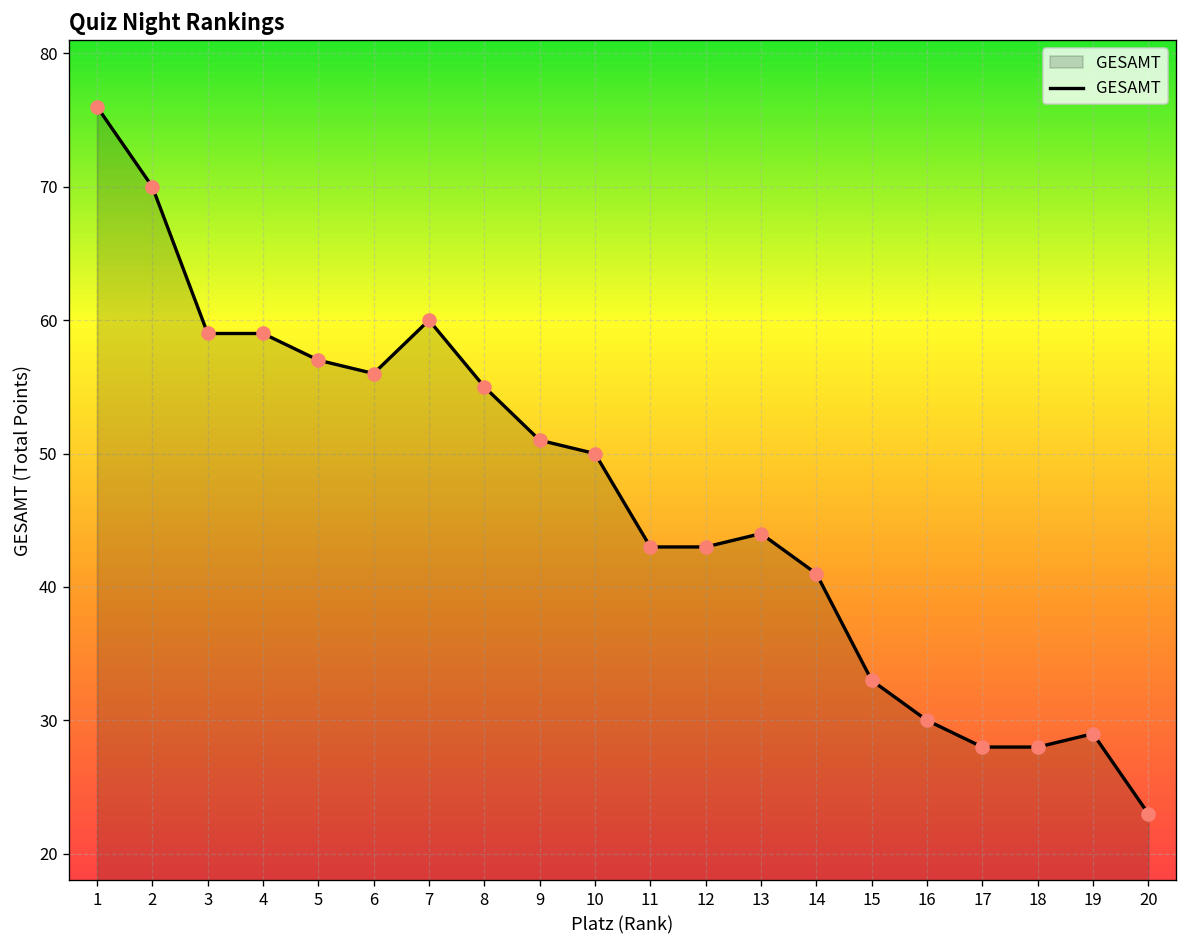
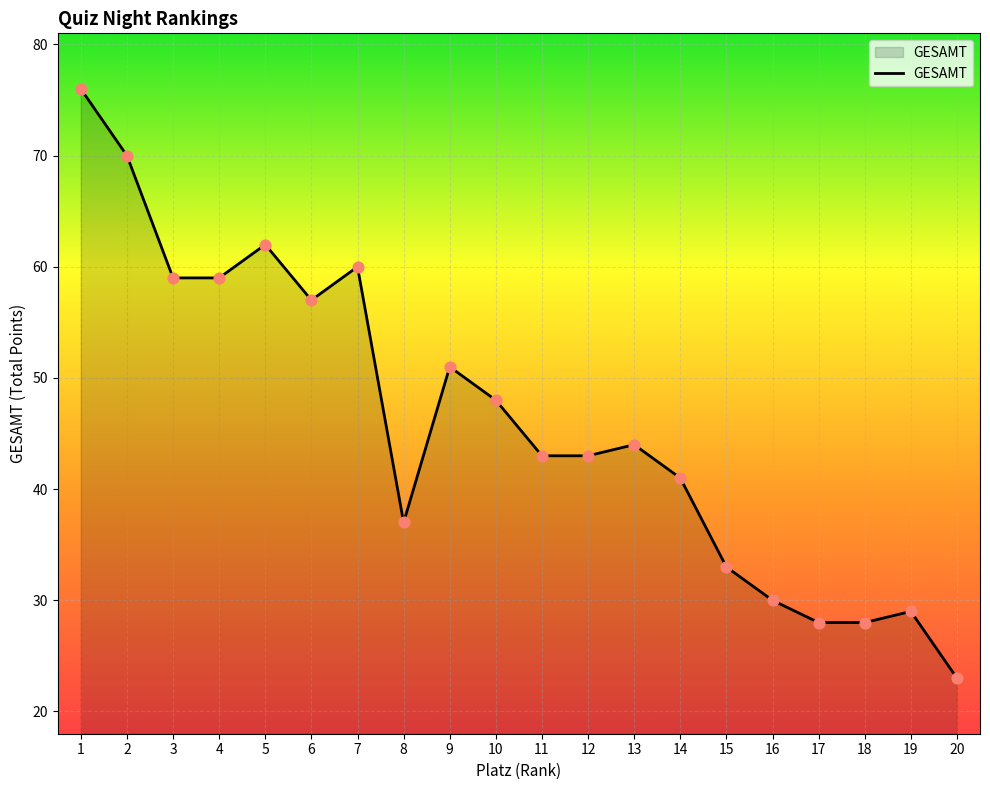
5: 57 -> 62
6: 56 -> 57
8: 55 -> 37
10: 50 -> 48
